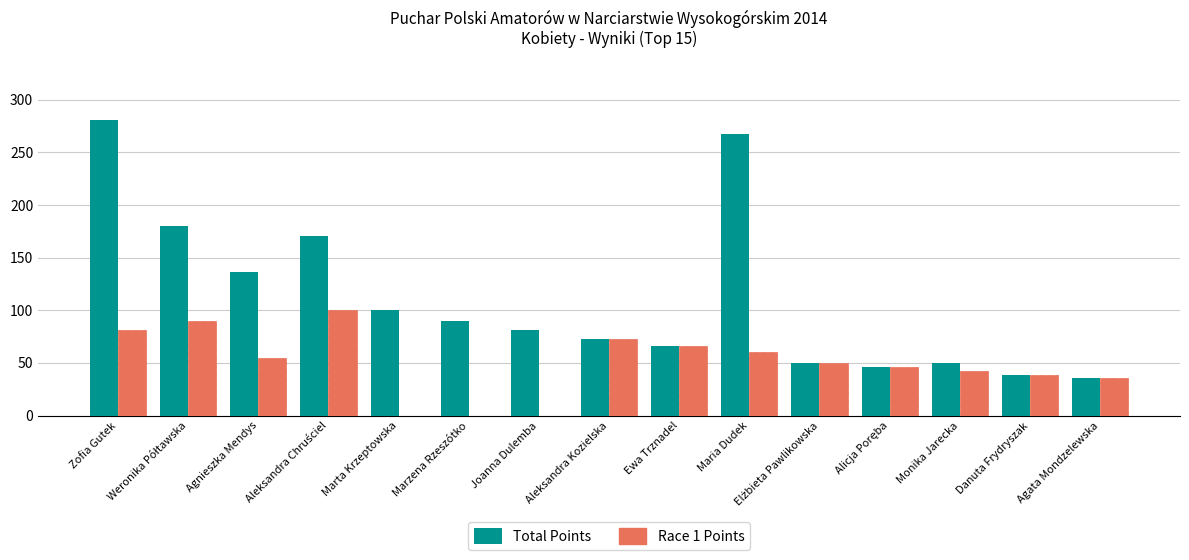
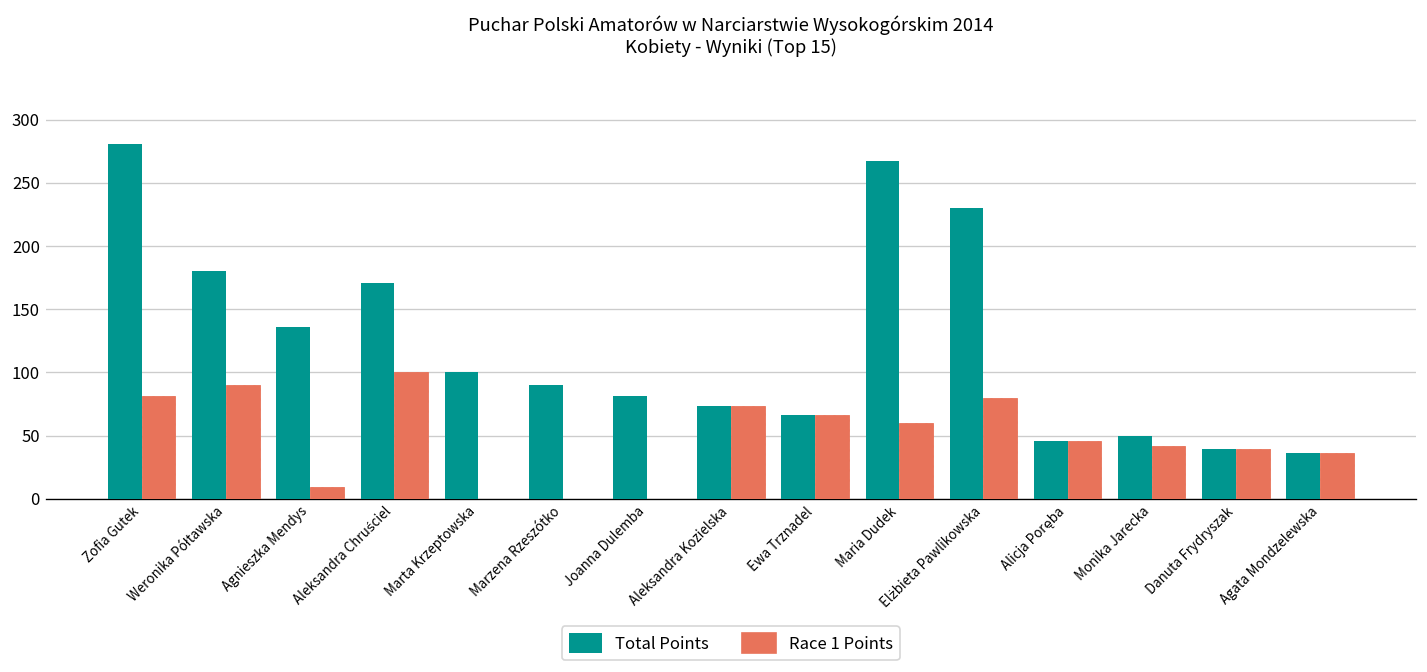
Race 1 Points, Agnieszka Mendys: 55 -> 9
Total Points, Elżbieta Pawlikowska: 50 -> 230
Race 1 Points, Elżbieta Pawlikowska: 50 -> 80
